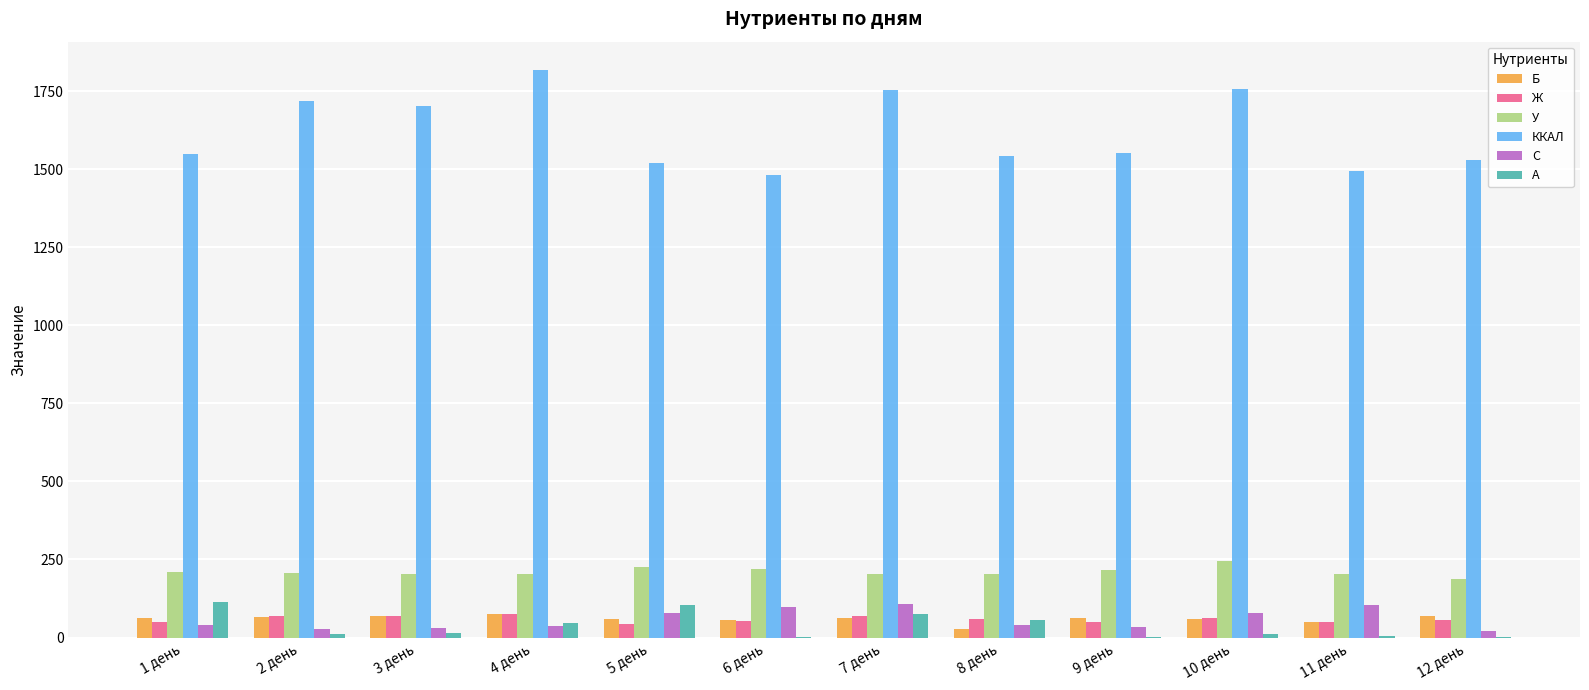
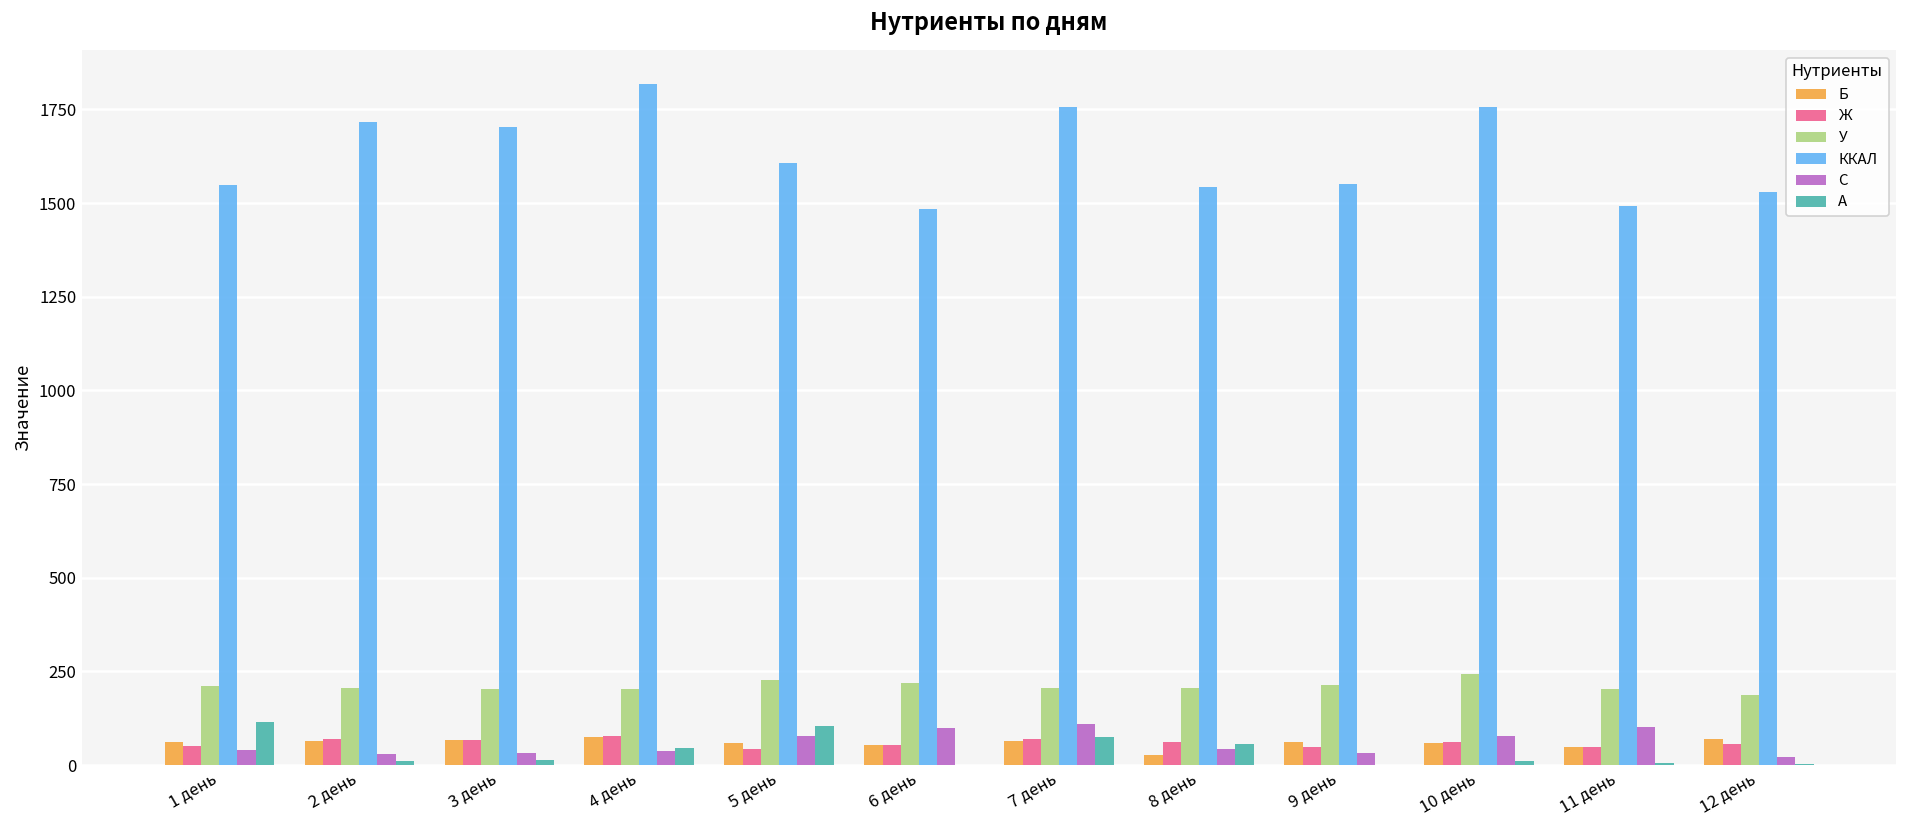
ККАЛ, 5 день: 1520 -> 1610
